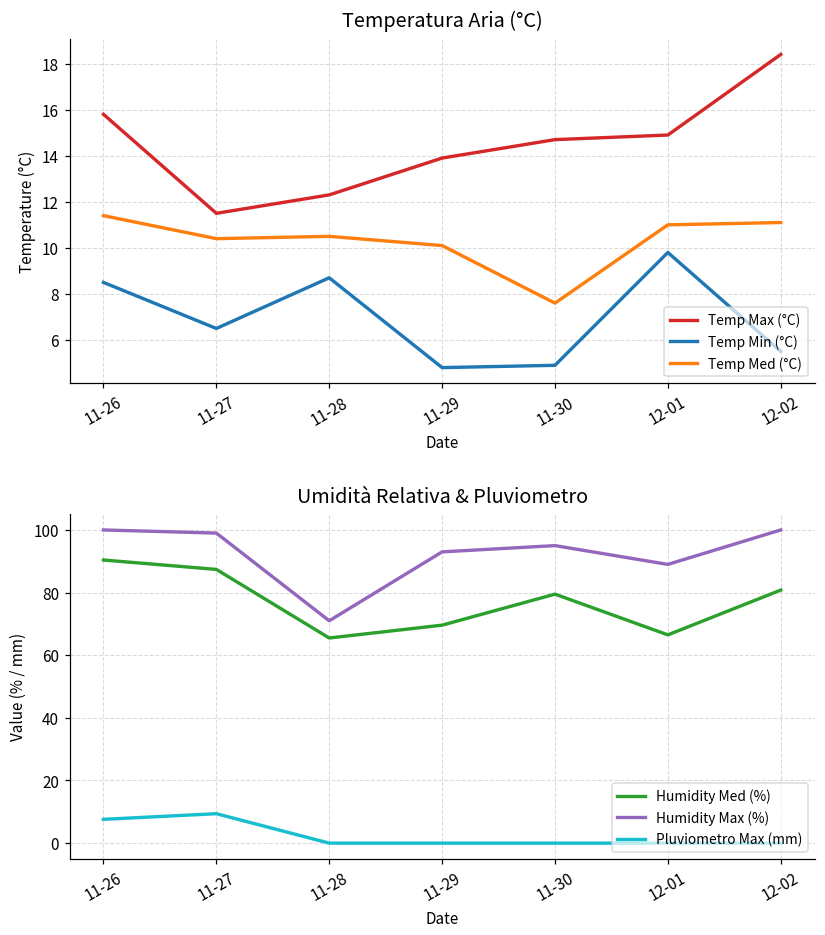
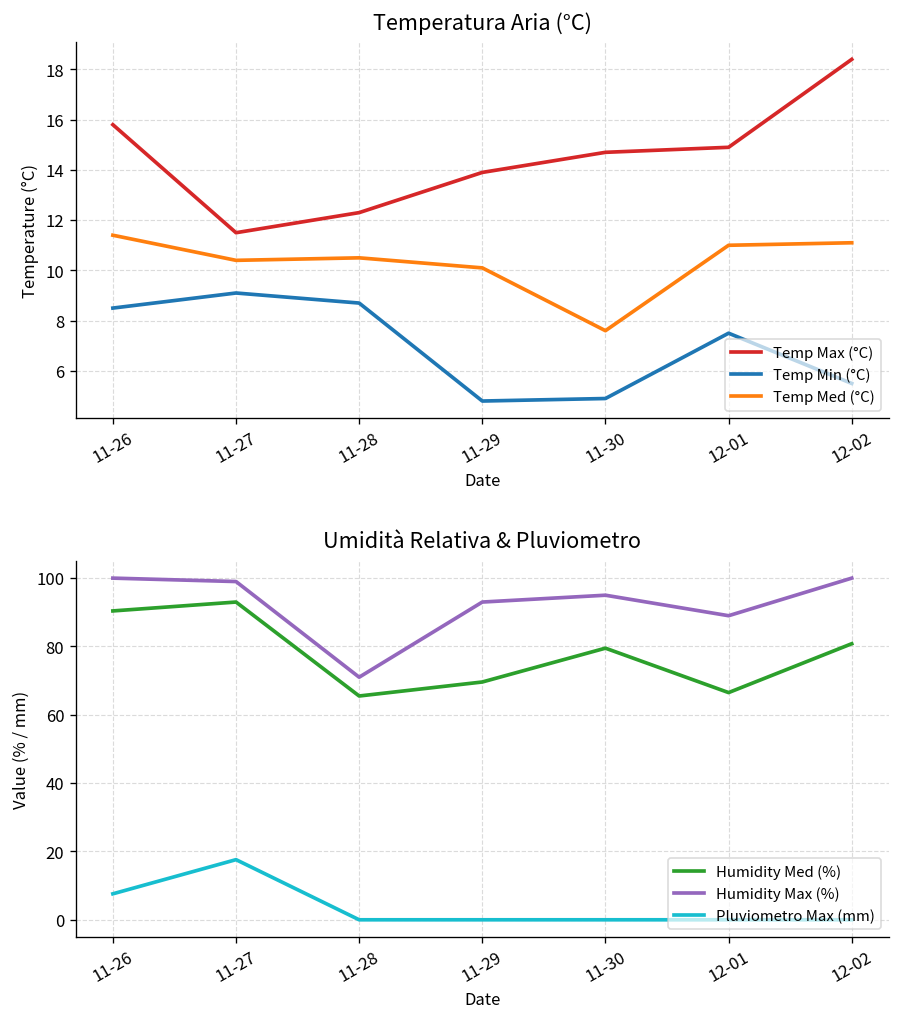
Temperatura Aria (°C), Temp Min (°C), 11-27: 6.5 -> 9.1
Temperatura Aria (°C), Temp Min (°C), 12-01: 9.8 -> 7.5
Umidità Relativa & Pluviometro, Humidity Med (%), 11-27: 87 -> 93
Umidità Relativa & Pluviometro, Pluviometro Max (mm), 11-27: 9 -> 18
